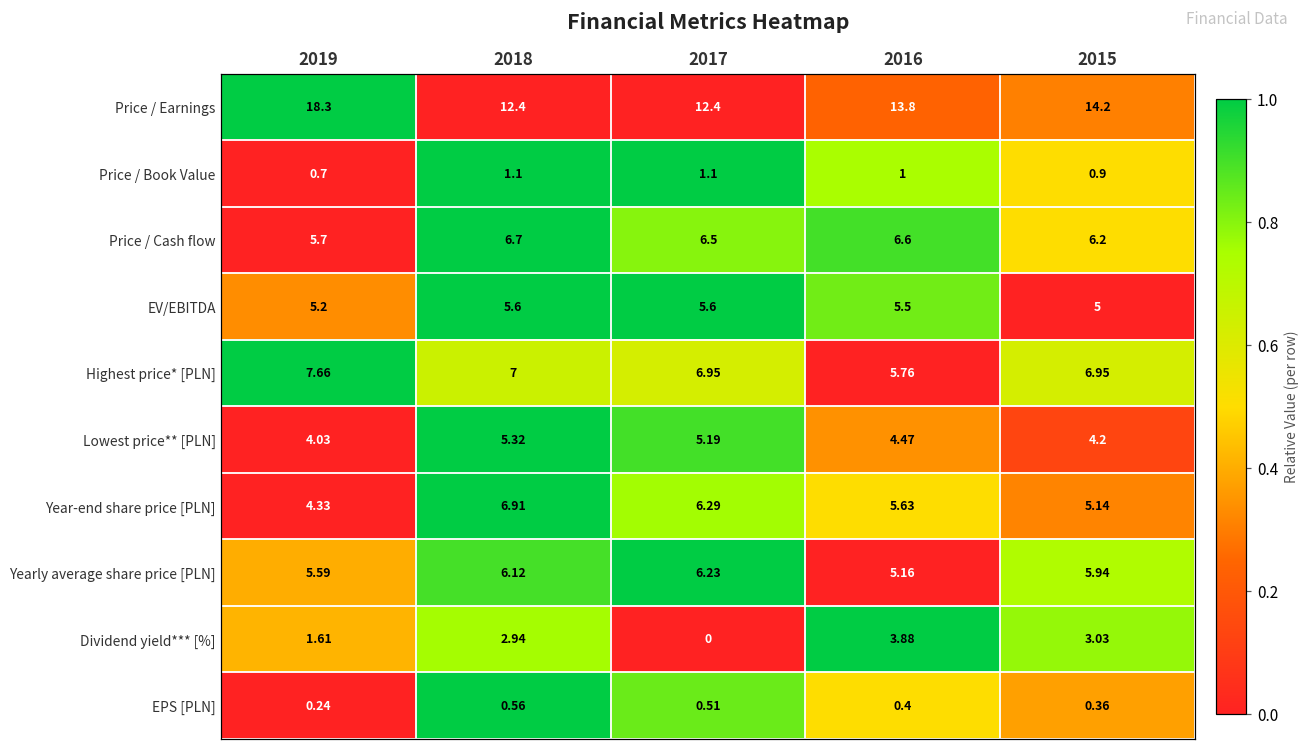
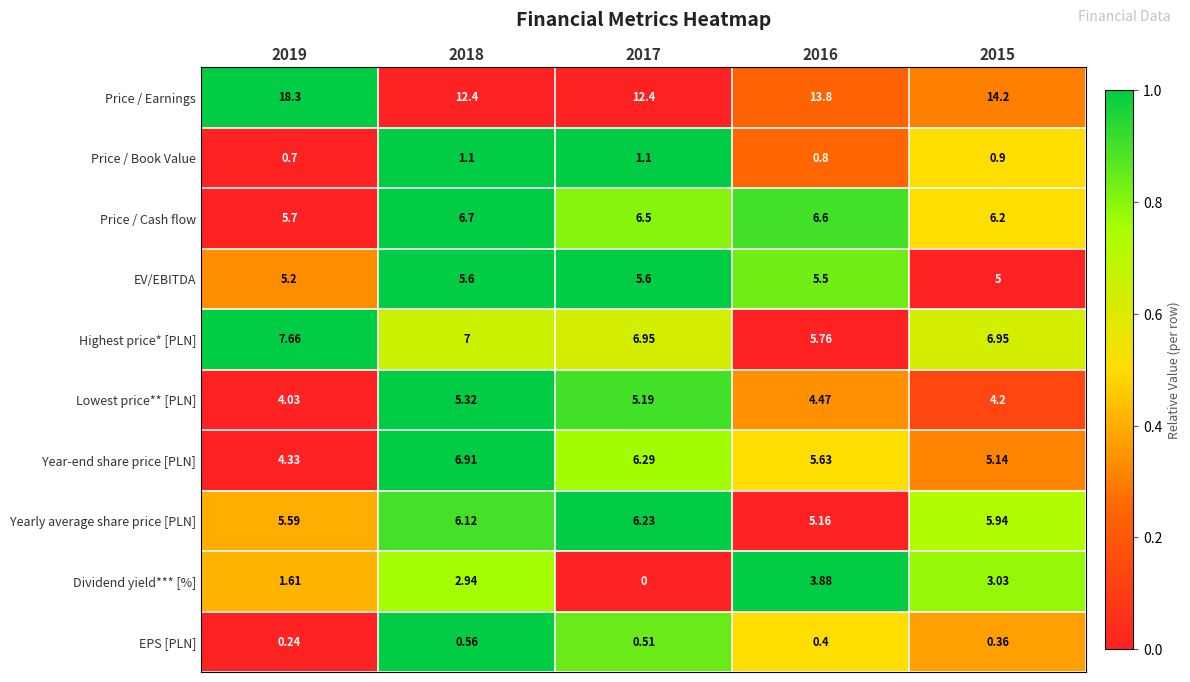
Price / Book Value, 2016: 1 -> 0.8
